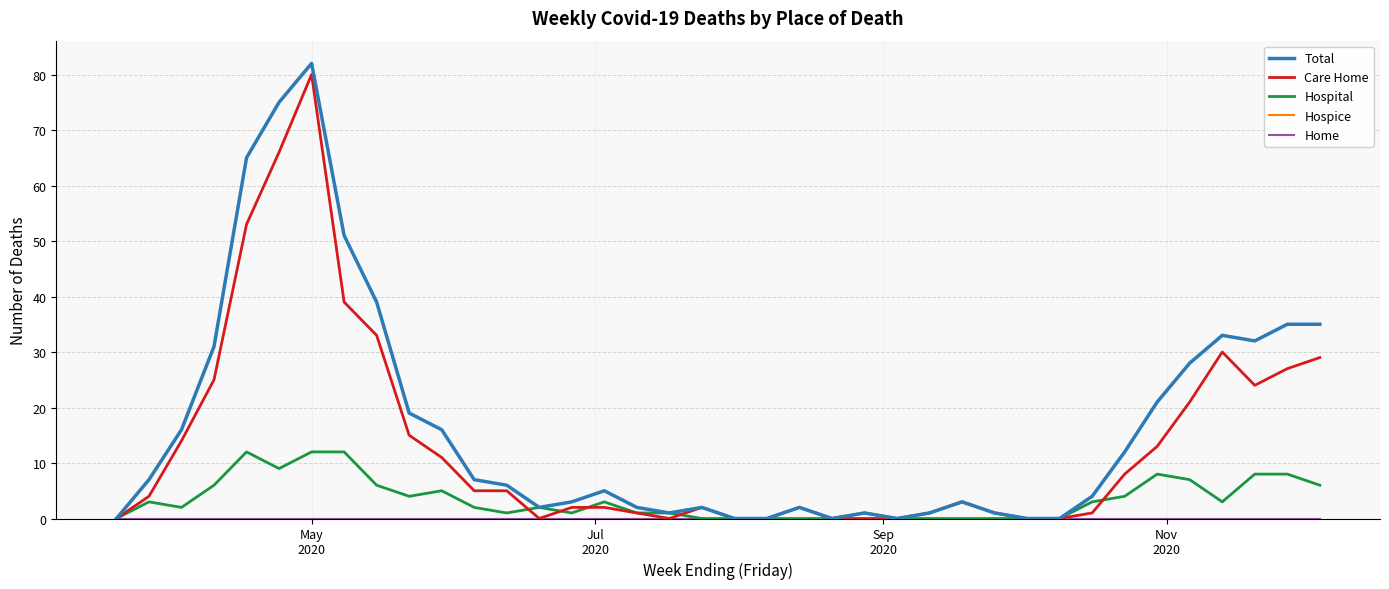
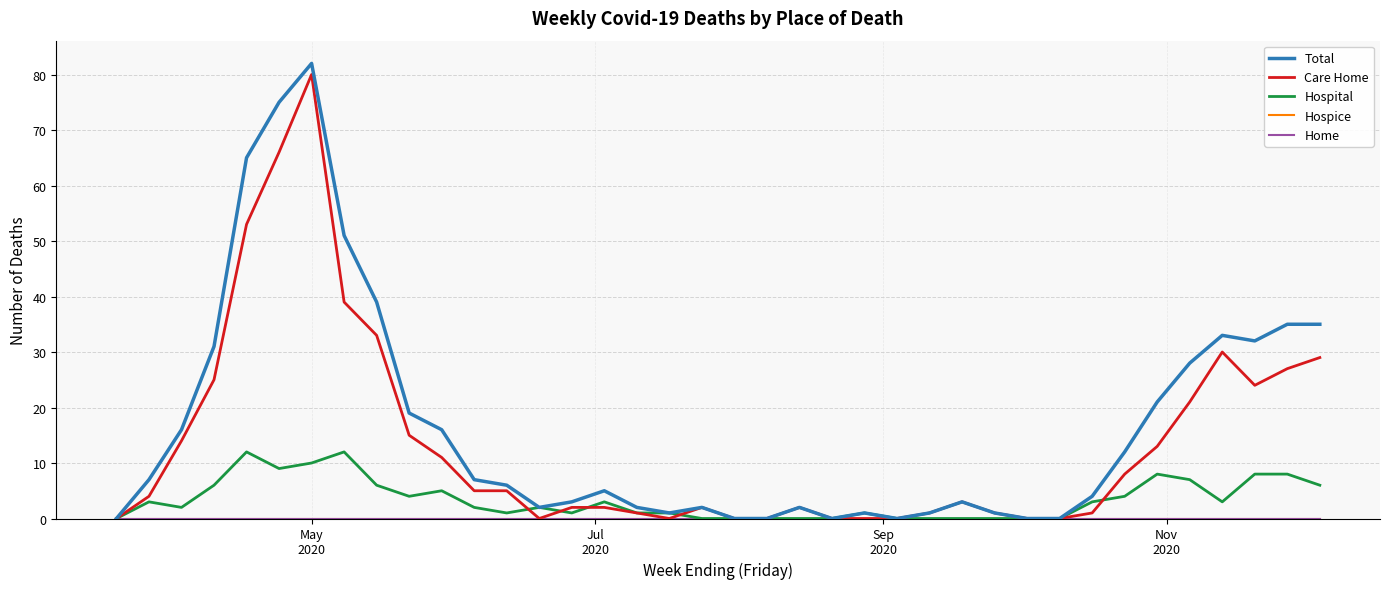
Hospital, May 2020: 12 -> 10
